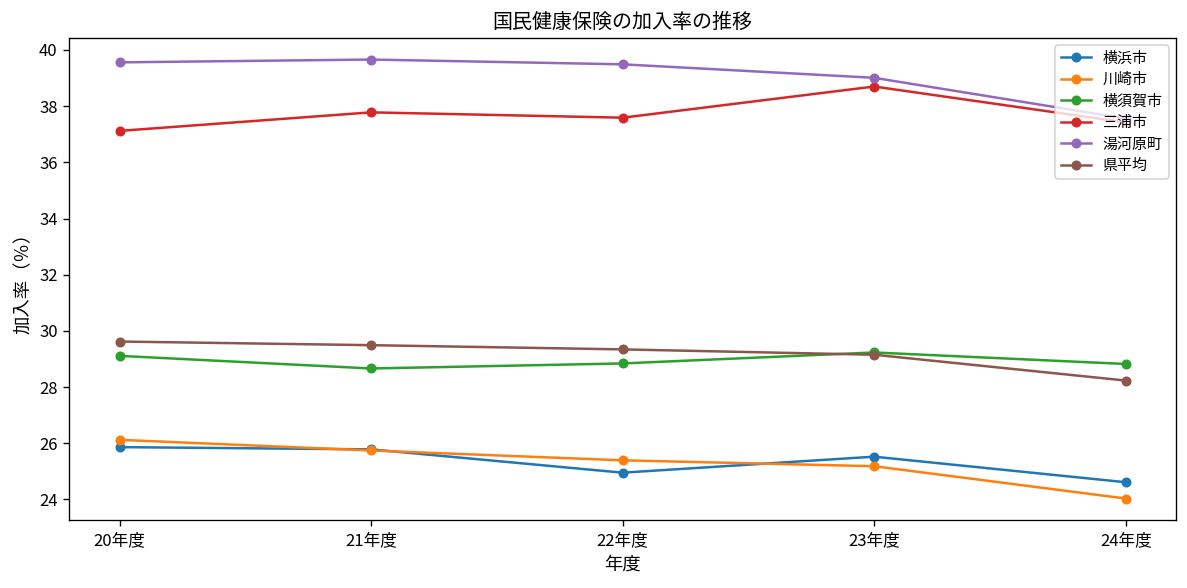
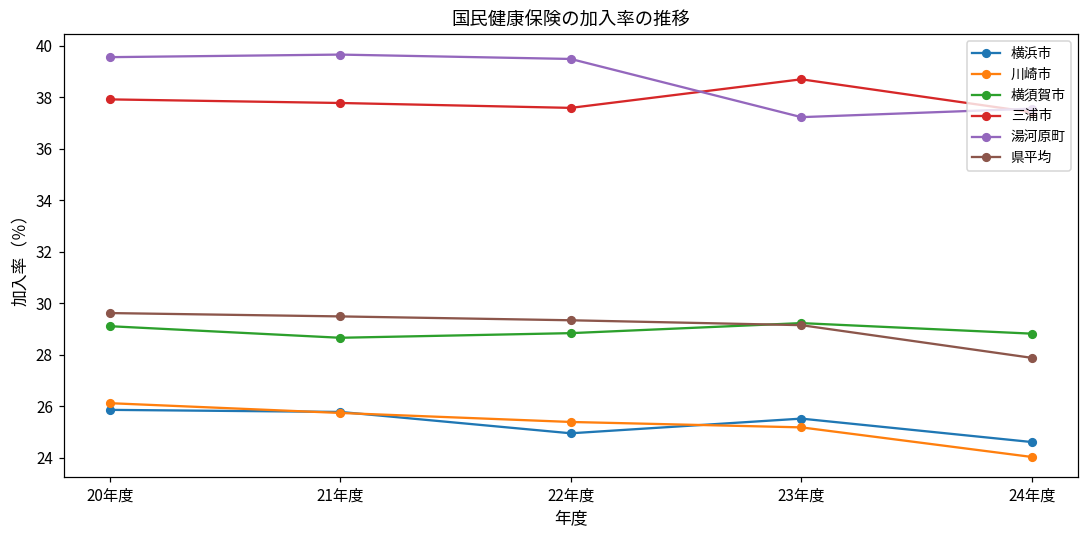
三浦市, 20年度: 37.1 -> 37.9
湯河原町, 23年度: 39.0 -> 37.2
県平均, 24年度: 28.2 -> 27.9
